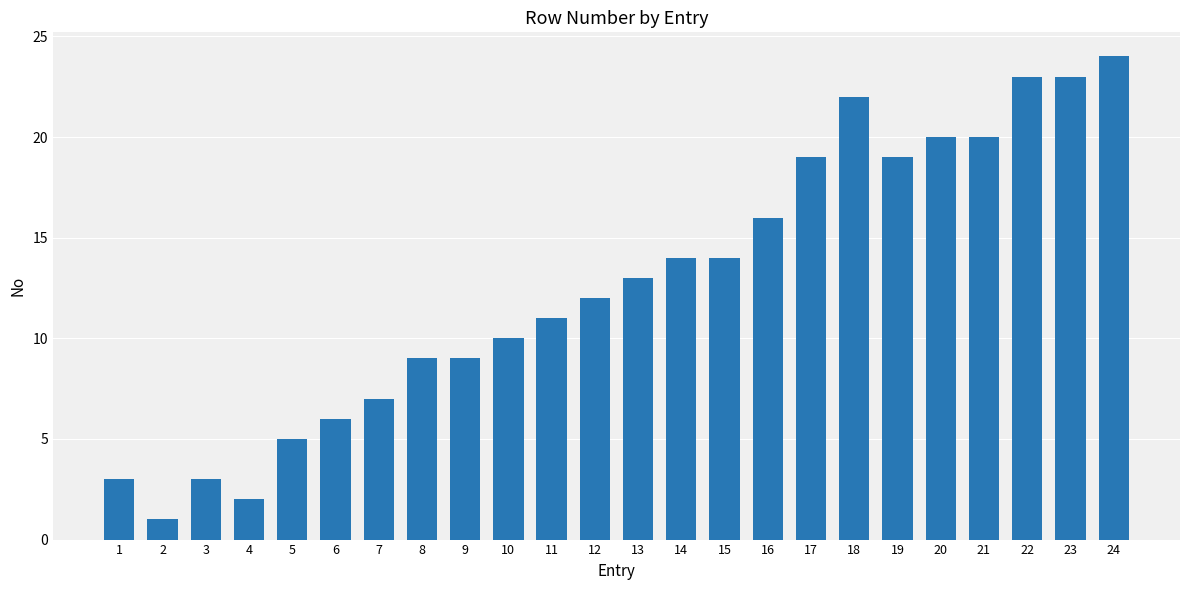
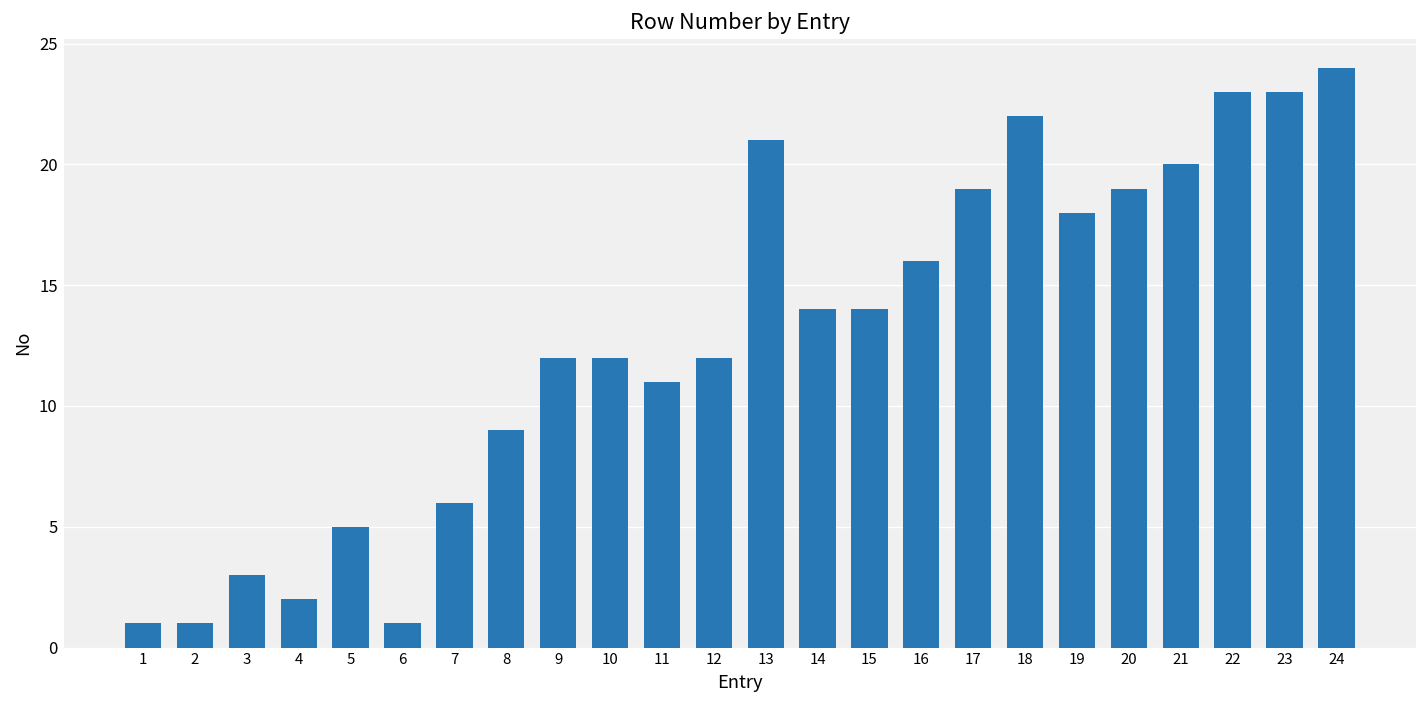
1: 3 -> 1
6: 6 -> 1
7: 7 -> 6
9: 9 -> 12
10: 10 -> 12
13: 13 -> 21
19: 19 -> 18
20: 20 -> 19
